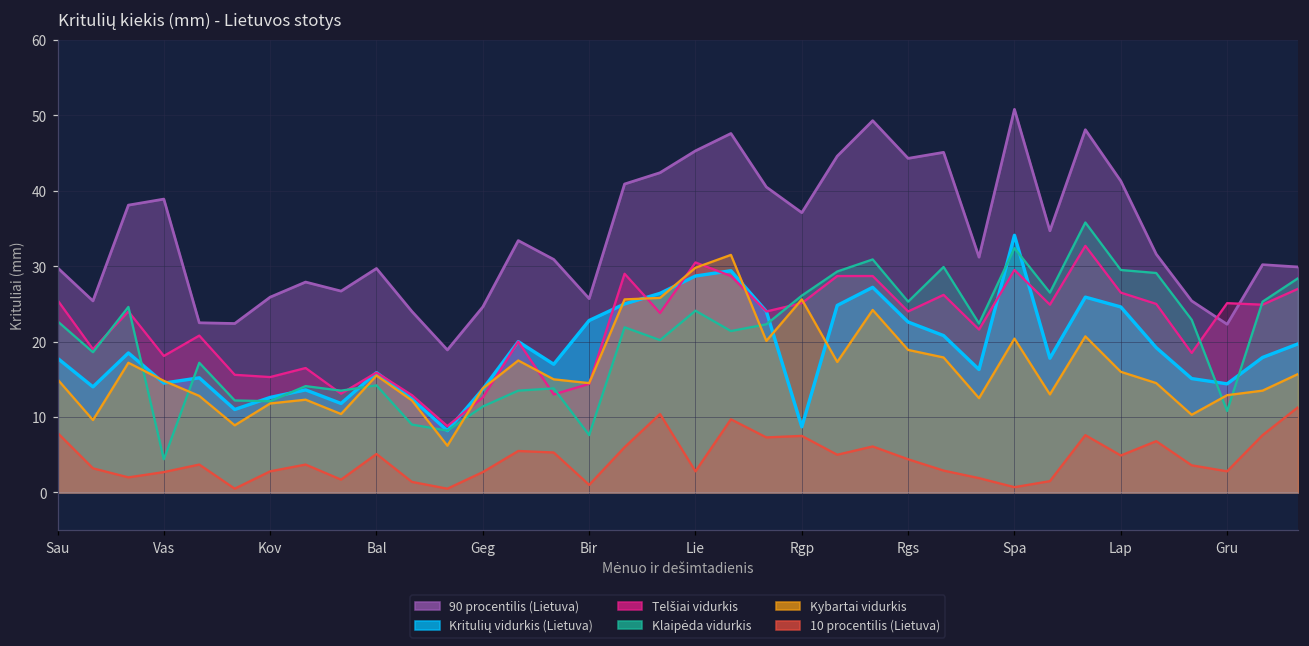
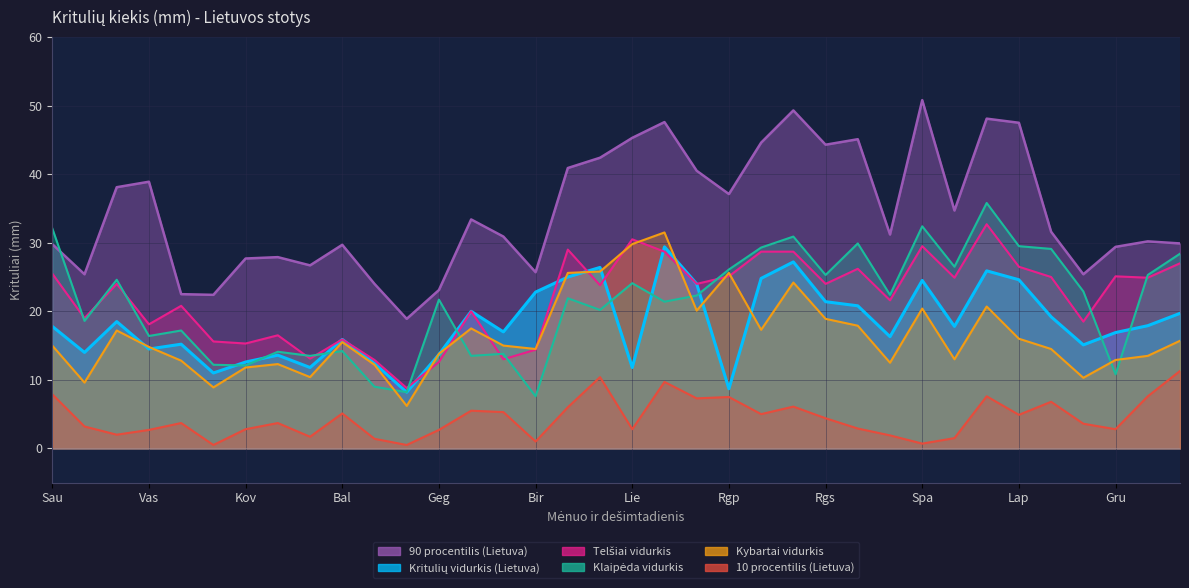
Klaipėda vidurkis, Sau: 23 -> 32
Klaipėda vidurkis, Vas: 4 -> 16
90 procentilis (Lietuva), Kov: 26 -> 28
90 procentilis (Lietuva), Geg: 25 -> 23
Klaipėda vidurkis, Geg: 11 -> 22
Kritulių vidurkis (Lietuva), Lie: 29 -> 12
Kritulių vidurkis (Lietuva), Rgs: 23 -> 21
Kritulių vidurkis (Lietuva), Spa: 34 -> 25
90 procentilis (Lietuva), Lap: 41 -> 48
90 procentilis (Lietuva), Gru: 22 -> 29
Kritulių vidurkis (Lietuva), Gru: 14 -> 17
